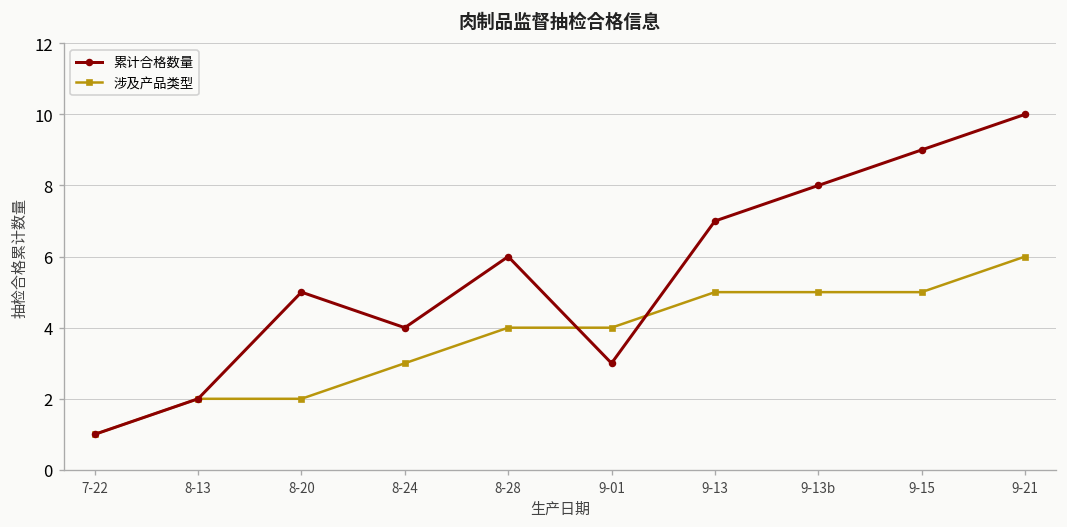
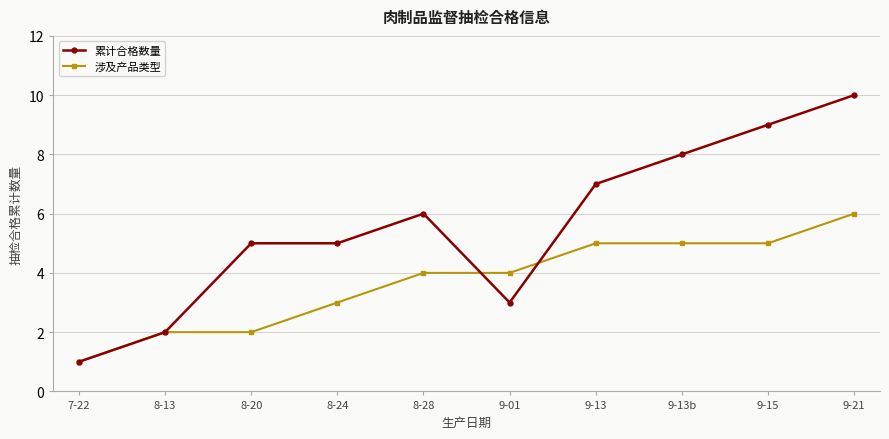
累计合格数量, 8-24: 4 -> 5
